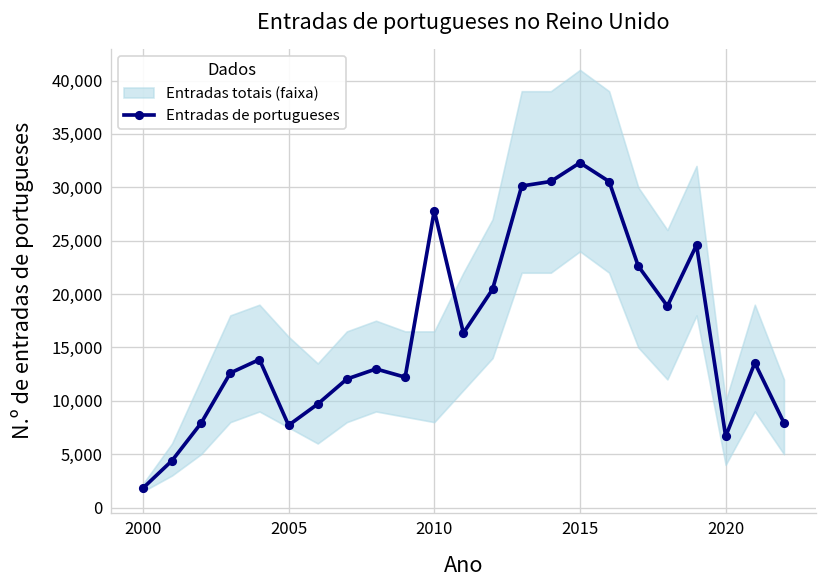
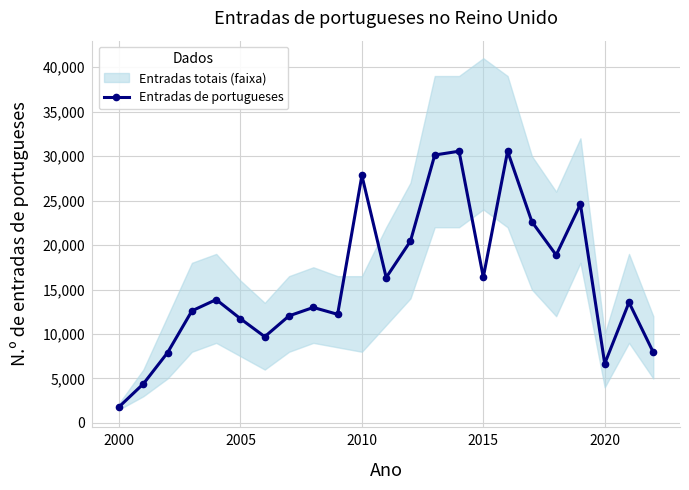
Entradas de portugueses, 2005: 8,000 -> 12,000
Entradas de portugueses, 2015: 32,000 -> 16,000
